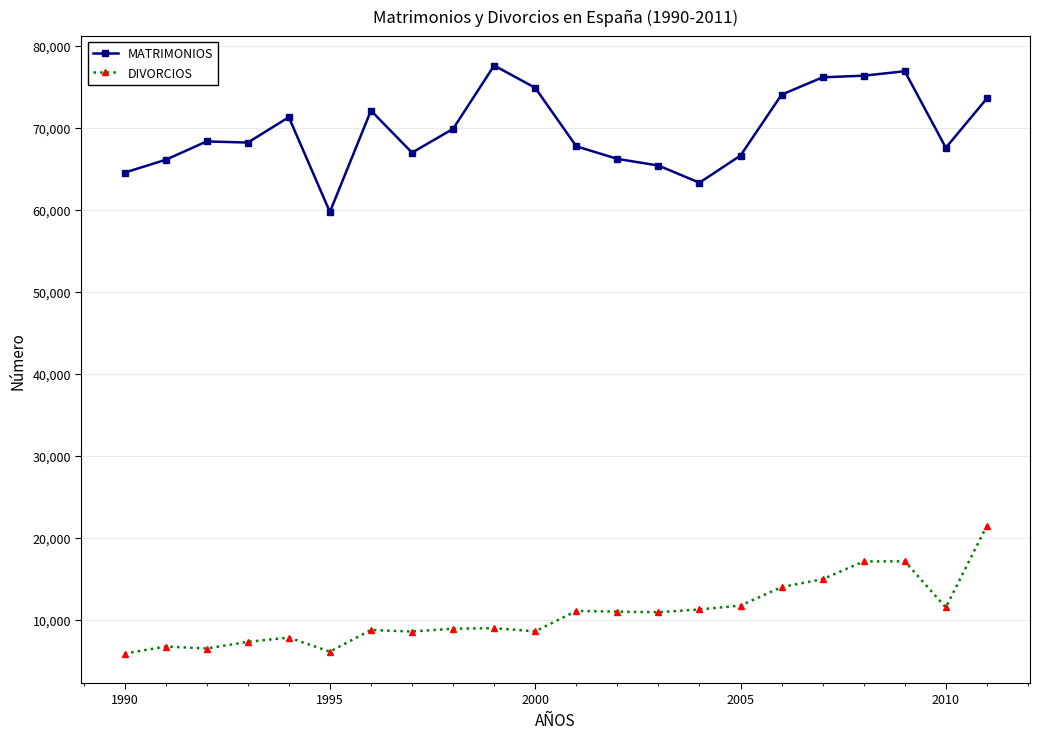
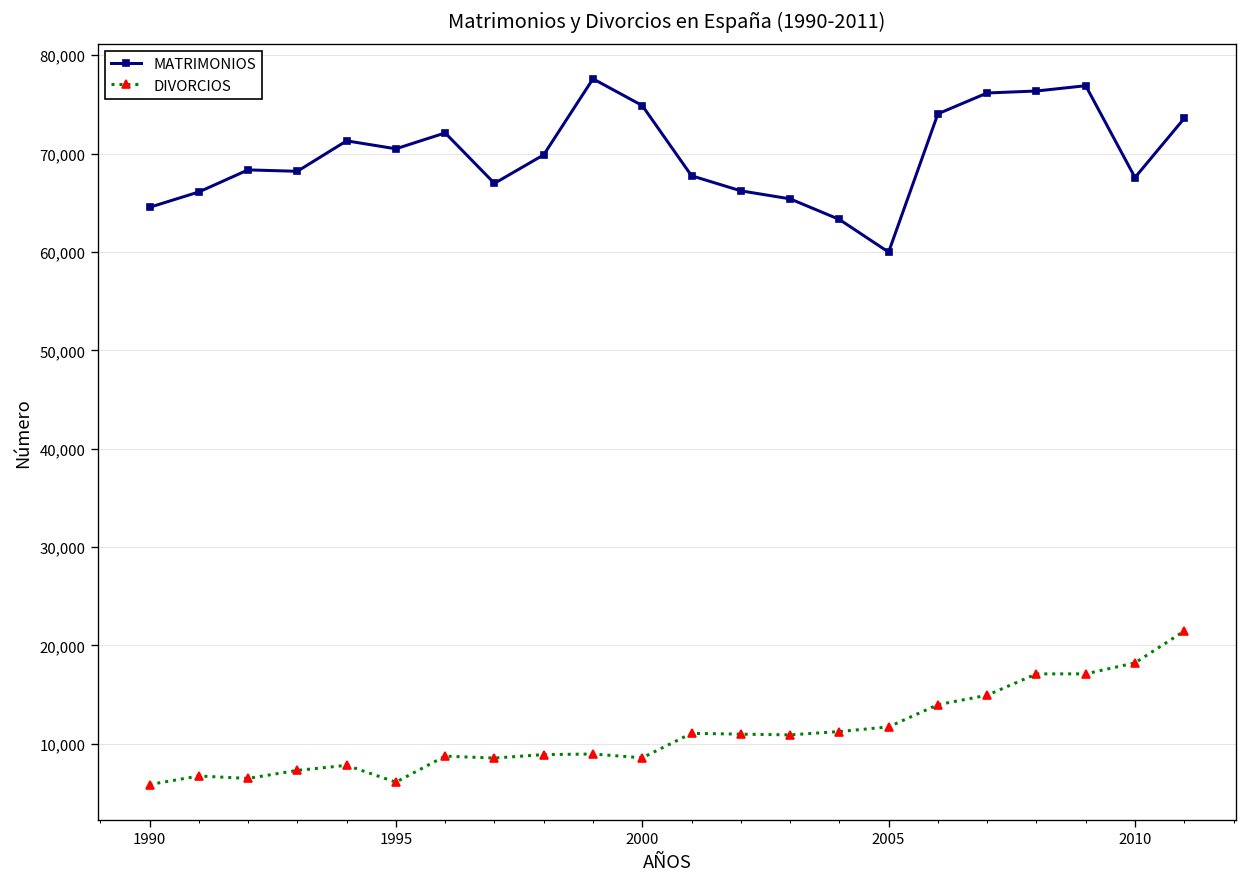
MATRIMONIOS, 1995: 60,000 -> 70,000
MATRIMONIOS, 2005: 67,000 -> 60,000
DIVORCIOS, 2010: 11,000 -> 18,000
